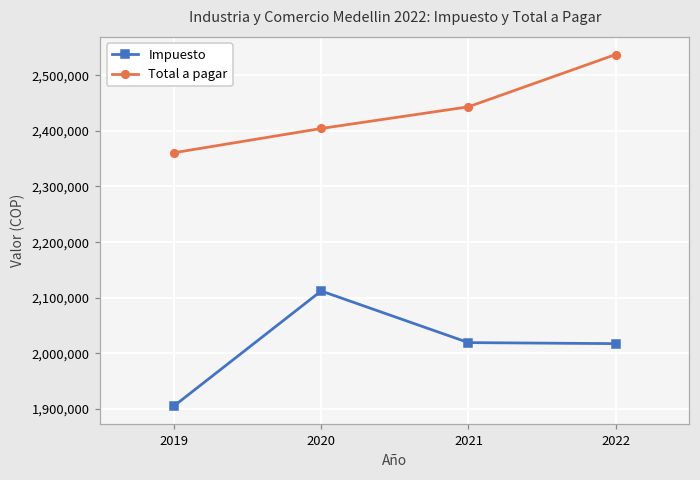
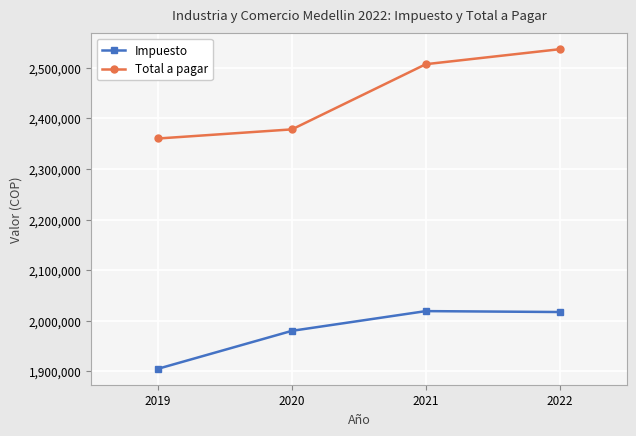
Impuesto, 2020: 2,110,000 -> 1,980,000
Total a pagar, 2020: 2,400,000 -> 2,380,000
Total a pagar, 2021: 2,440,000 -> 2,510,000
